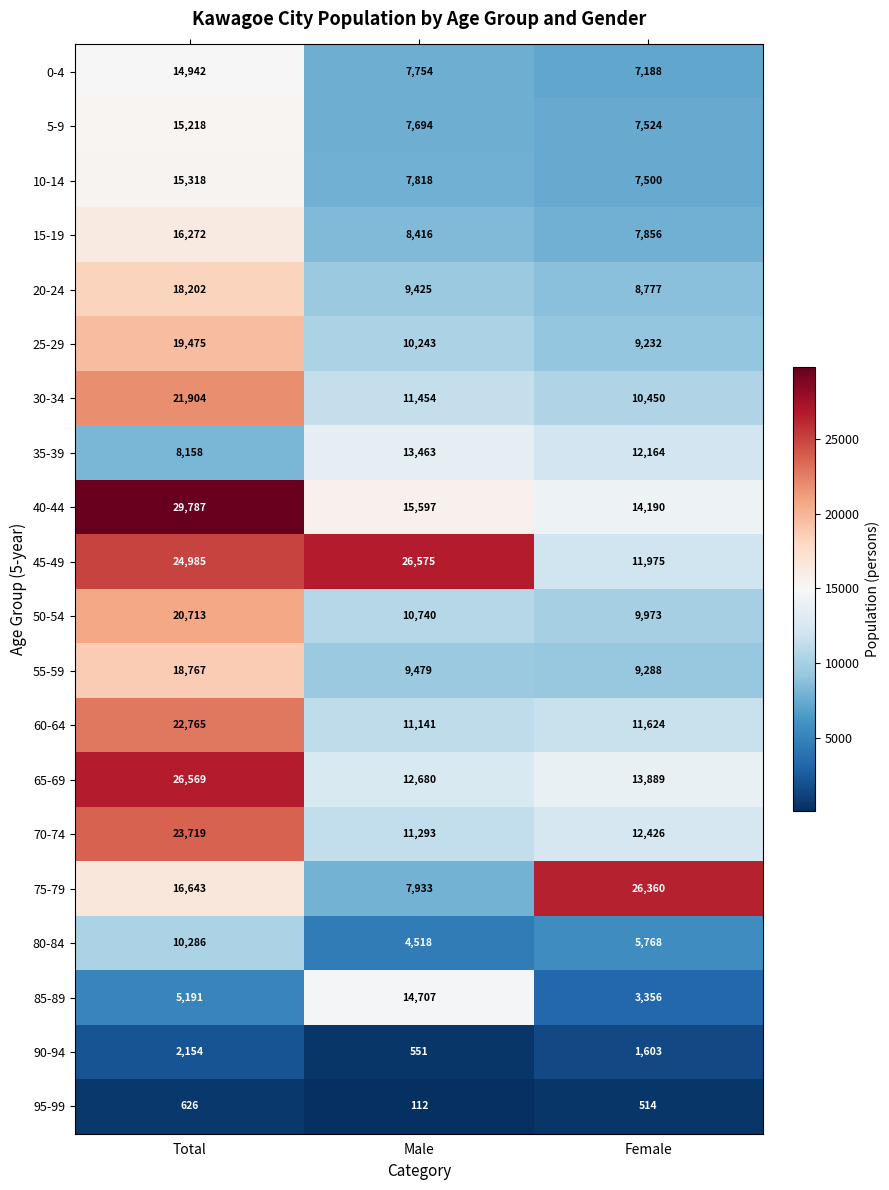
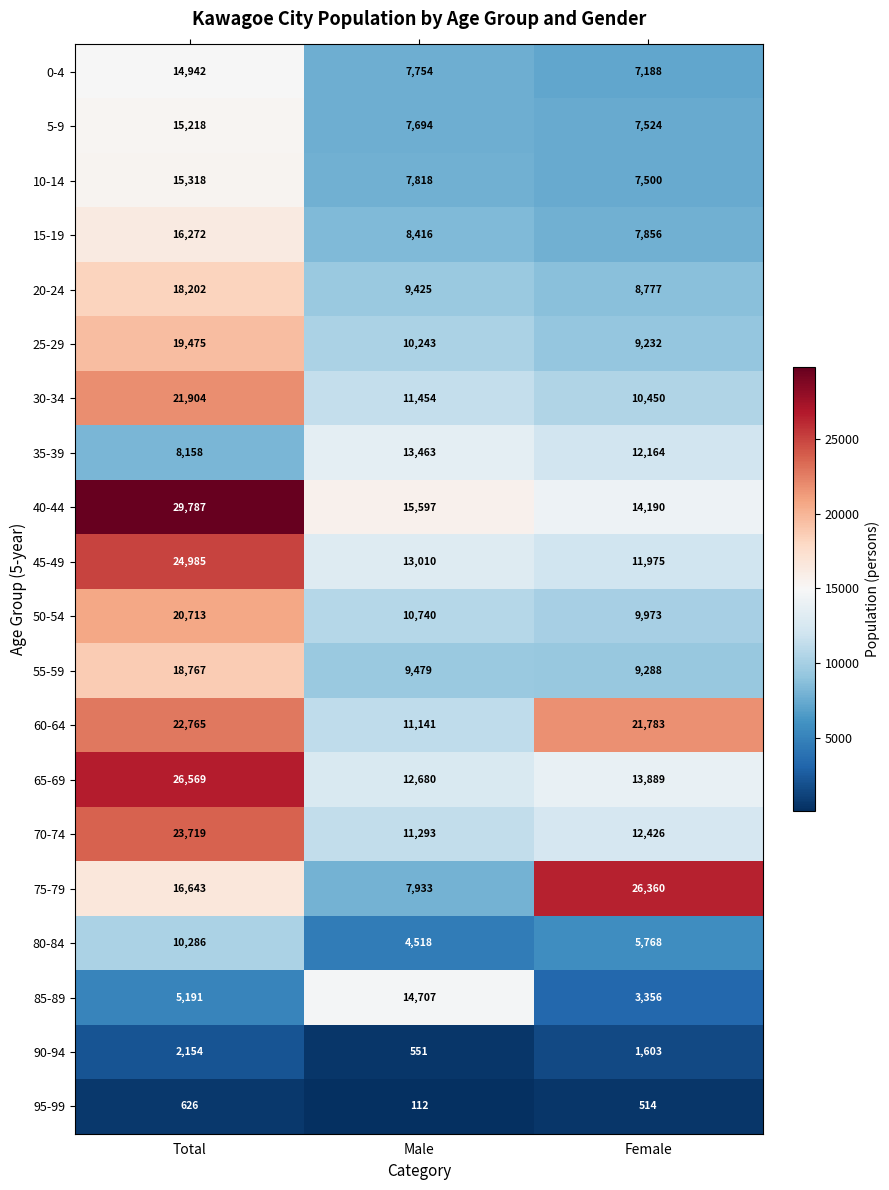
45-49, Male: 26,575 -> 13,010
60-64, Female: 11,624 -> 21,783
